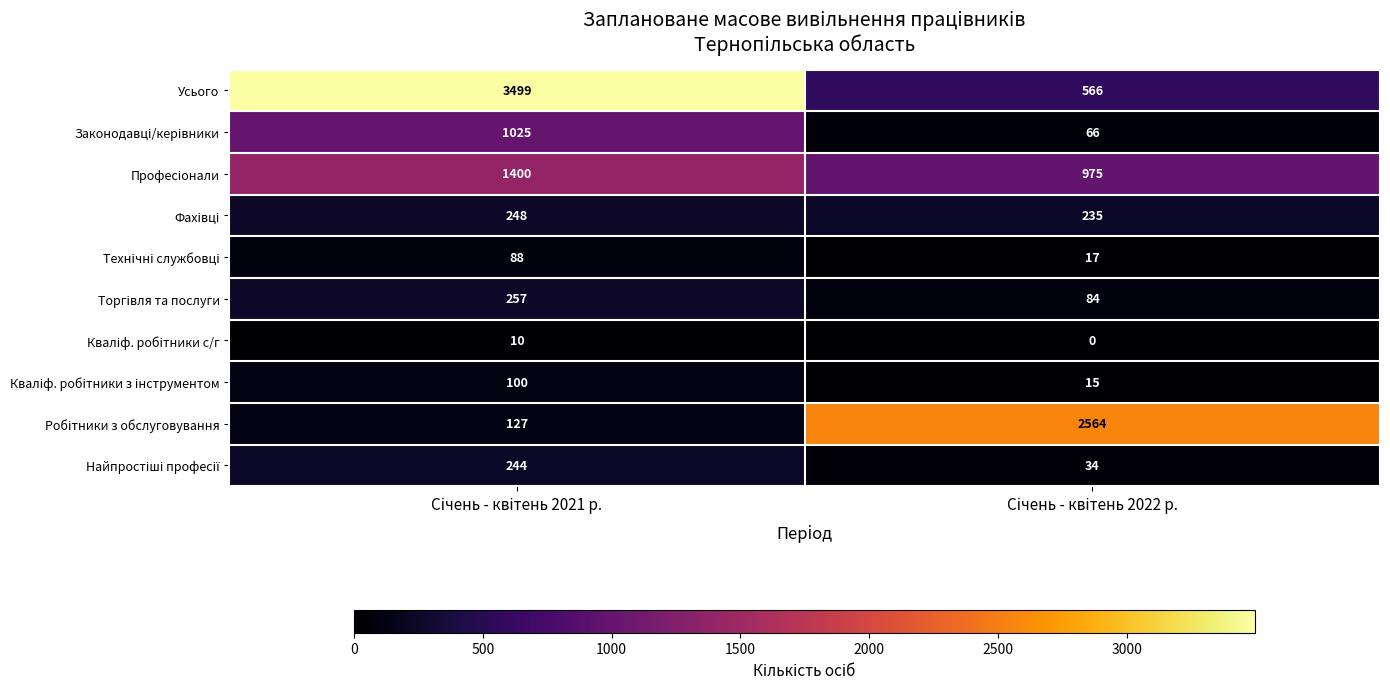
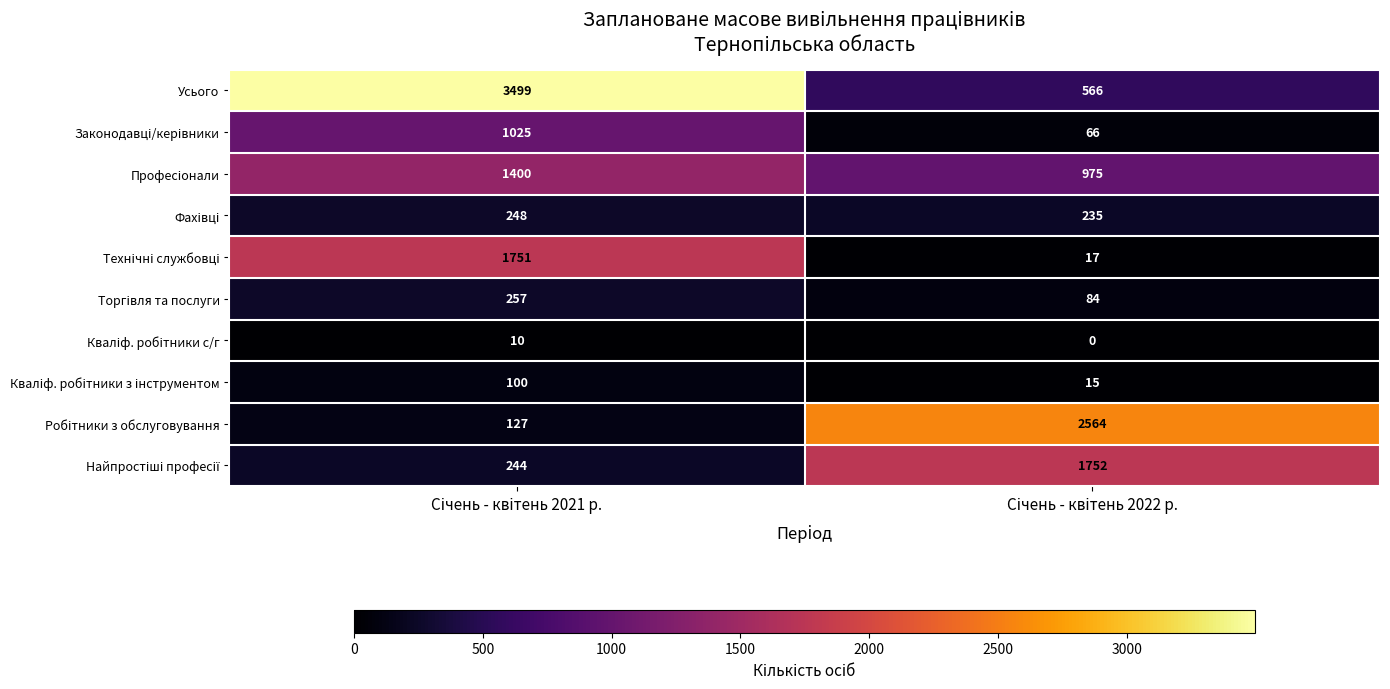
Технічні службовці, Січень - квітень 2021 р.: 88 -> 1751
Найпростіші професії, Січень - квітень 2022 р.: 34 -> 1752
